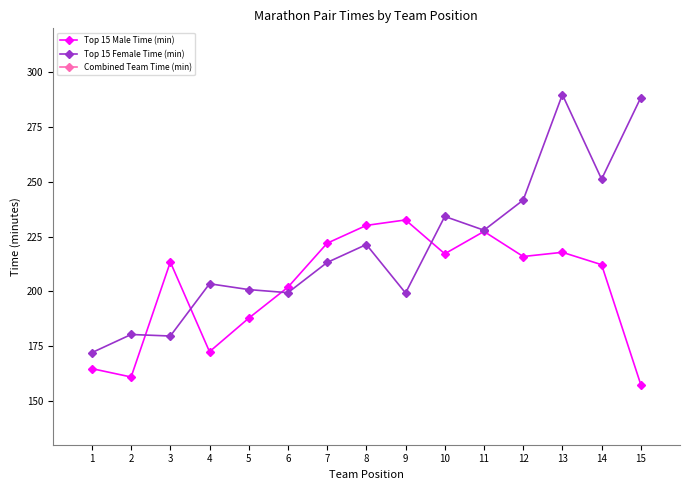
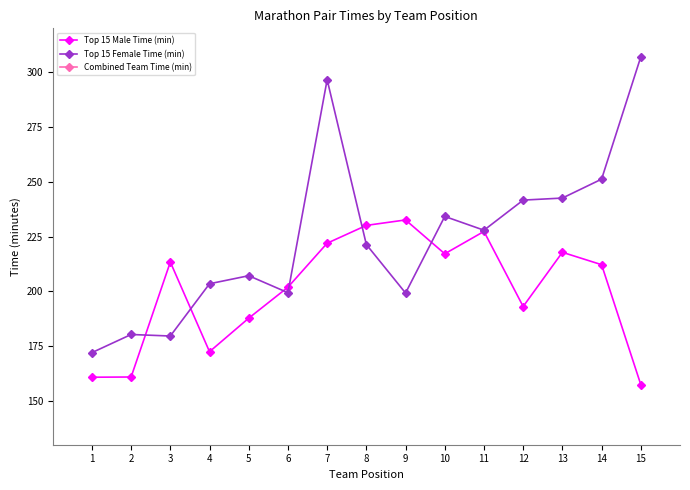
Top 15 Male Time (min), 1: 165 -> 161
Top 15 Female Time (min), 5: 201 -> 207
Top 15 Female Time (min), 7: 213 -> 297
Top 15 Male Time (min), 12: 216 -> 193
Top 15 Female Time (min), 13: 290 -> 243
Top 15 Female Time (min), 15: 288 -> 307
